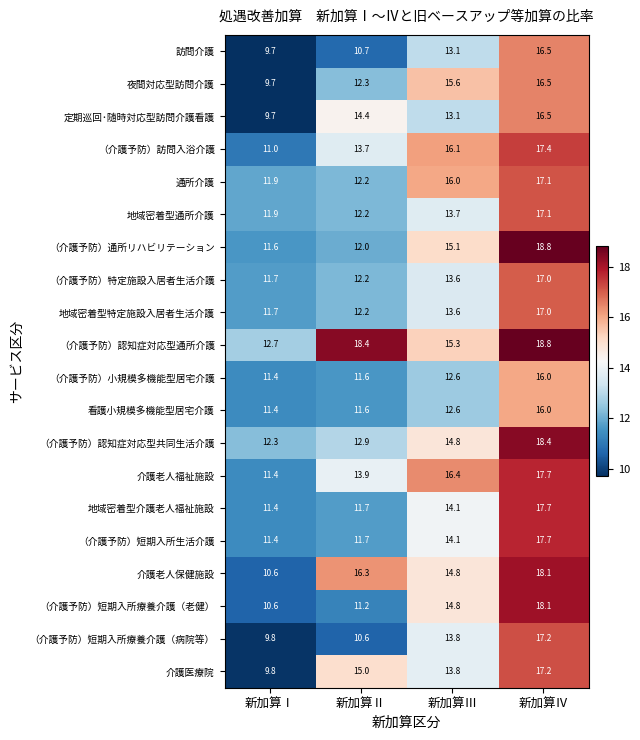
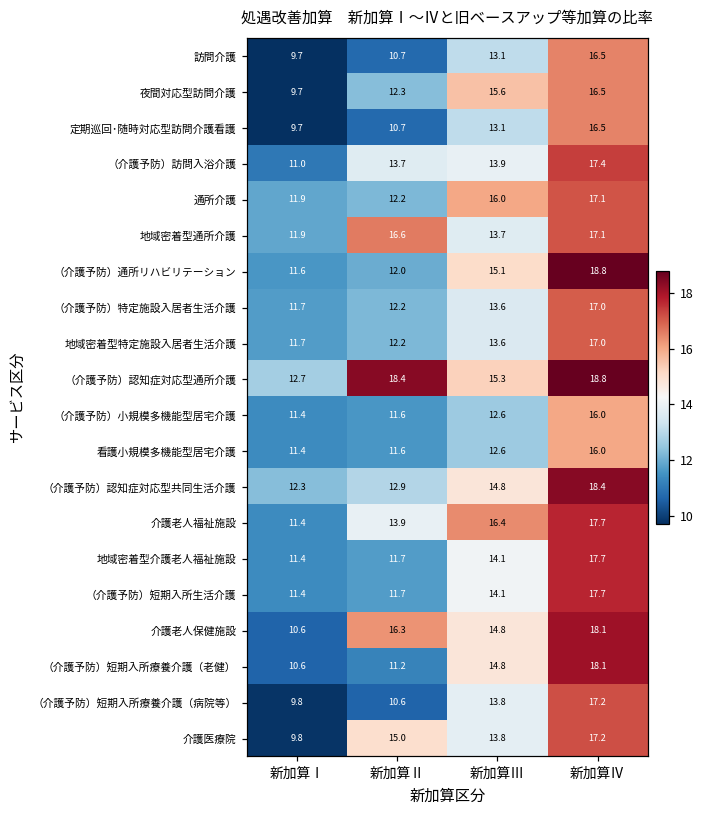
定期巡回･随時対応型訪問介護看護, 新加算Ⅱ: 14.4 -> 10.7
（介護予防）訪問入浴介護, 新加算Ⅲ: 16.1 -> 13.9
地域密着型通所介護, 新加算Ⅱ: 12.2 -> 16.6
